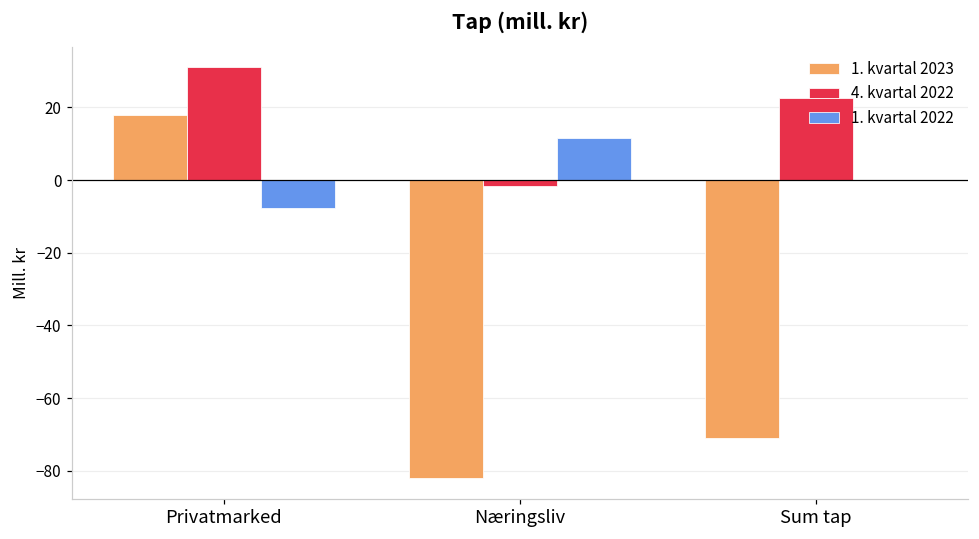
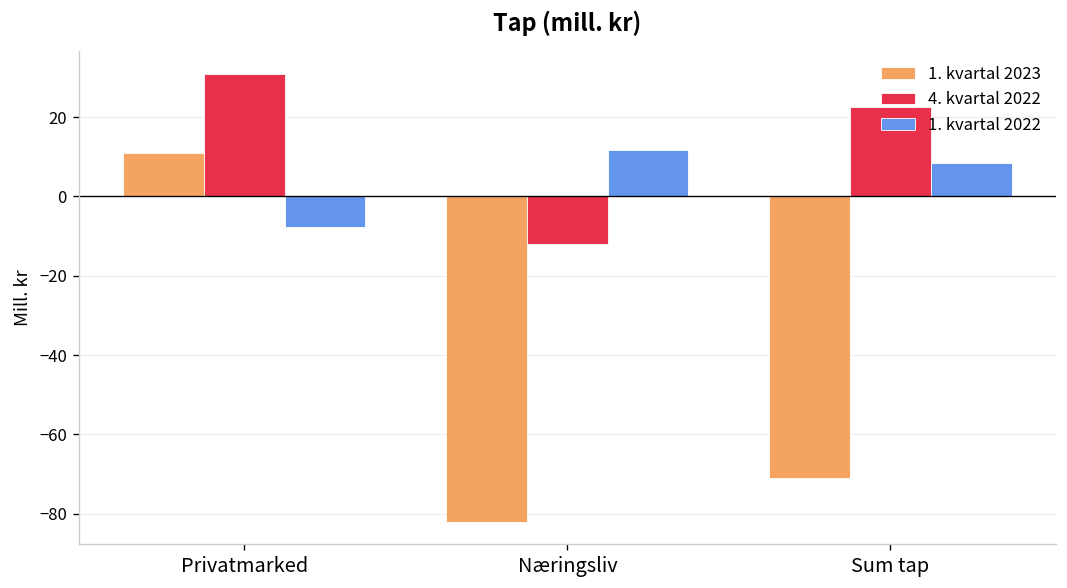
1. kvartal 2023, Privatmarked: 18 -> 11
4. kvartal 2022, Næringsliv: -2 -> -12
1. kvartal 2022, Sum tap: 0 -> 9
